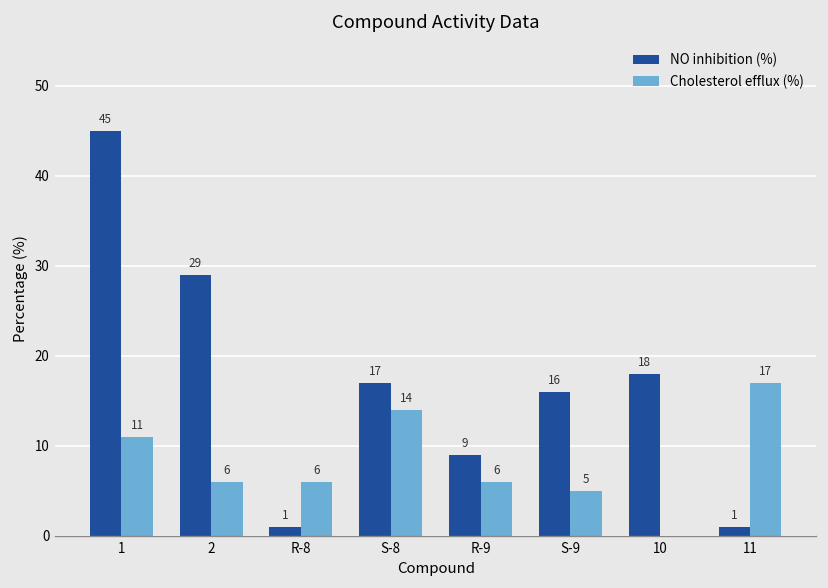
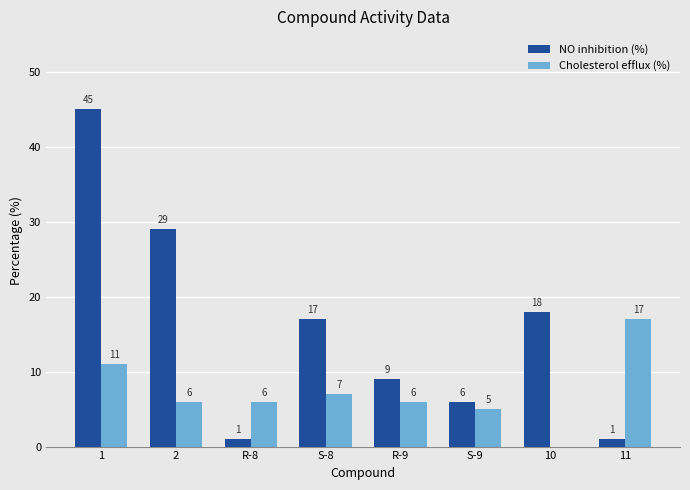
Cholesterol efflux (%), S-8: 14 -> 7
NO inhibition (%), S-9: 16 -> 6
